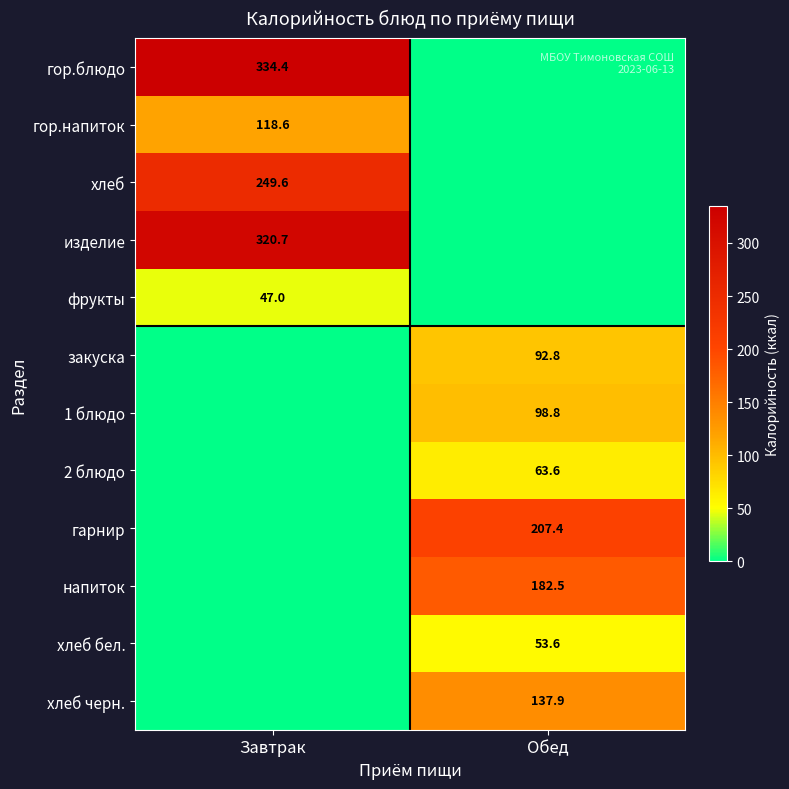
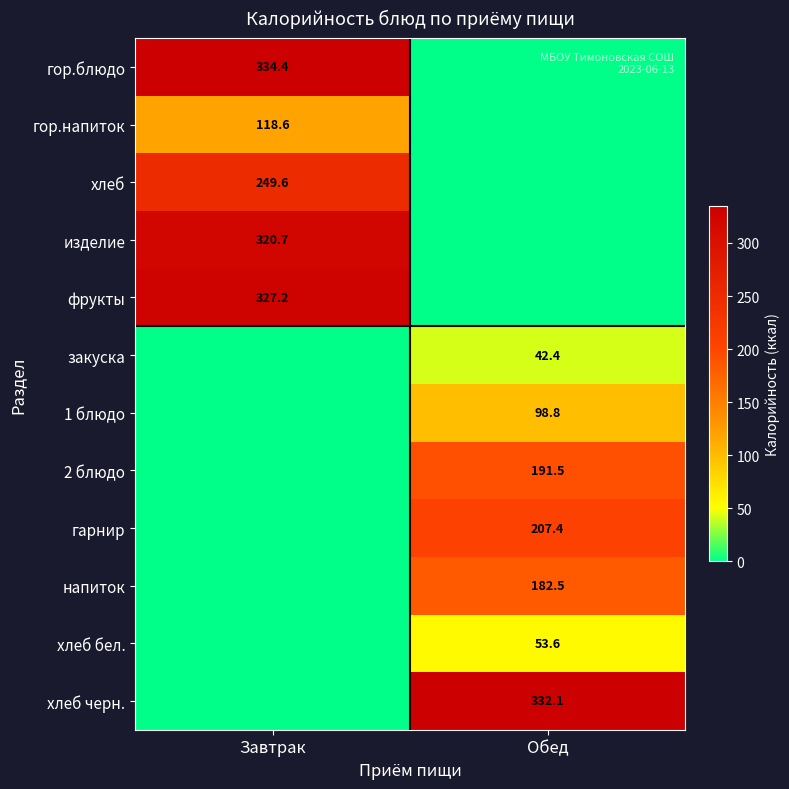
фрукты, Завтрак: 47.0 -> 327.2
закуска, Обед: 92.8 -> 42.4
2 блюдо, Обед: 63.6 -> 191.5
хлеб черн., Обед: 137.9 -> 332.1
